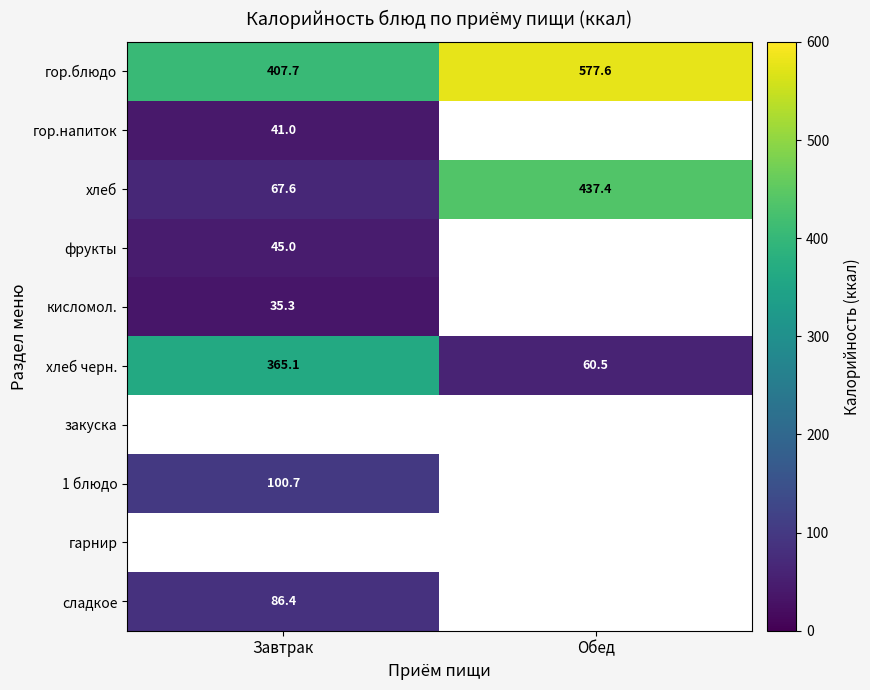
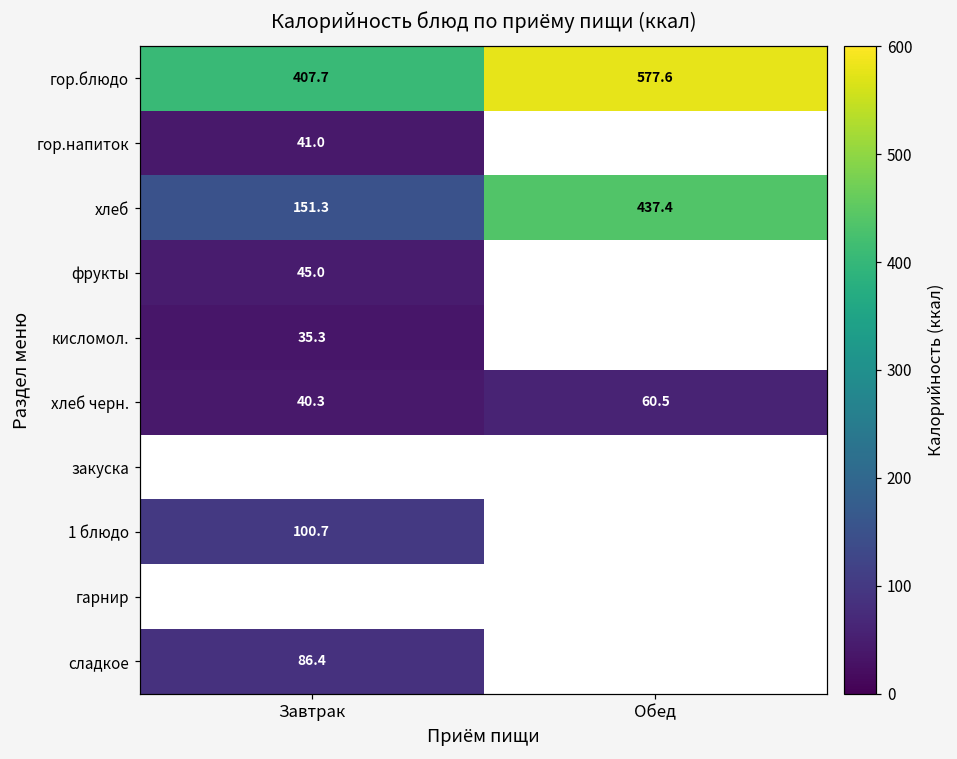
хлеб, Завтрак: 67.6 -> 151.3
хлеб черн., Завтрак: 365.1 -> 40.3
